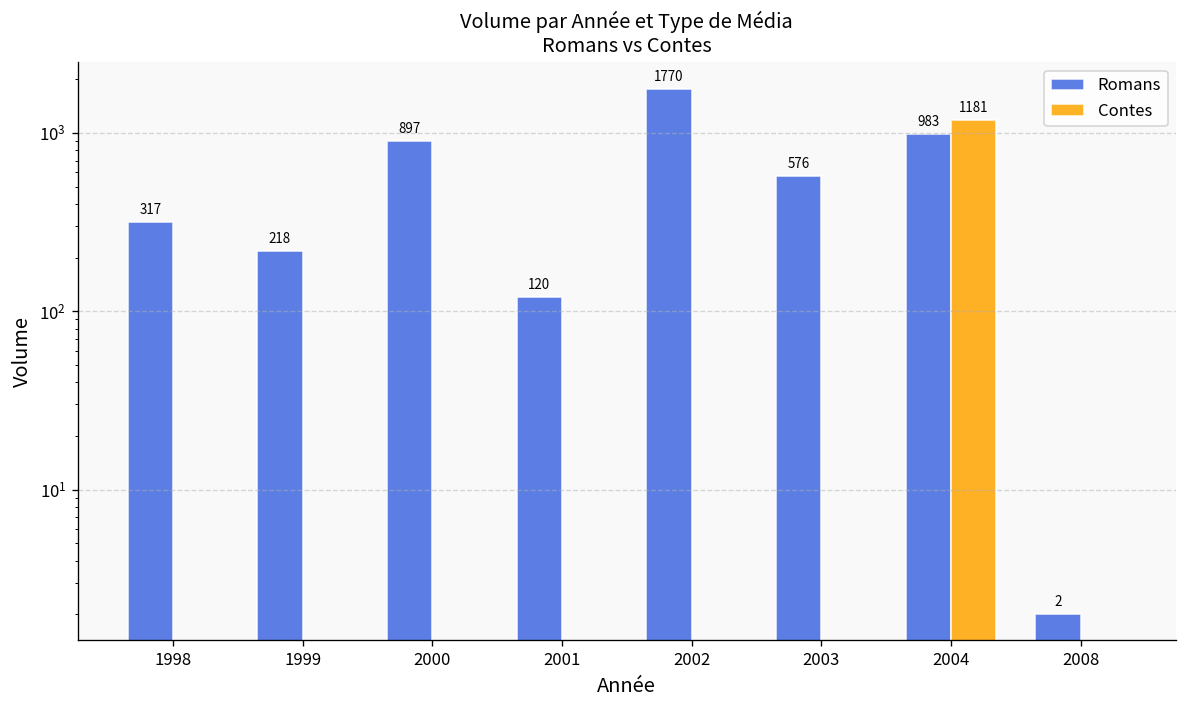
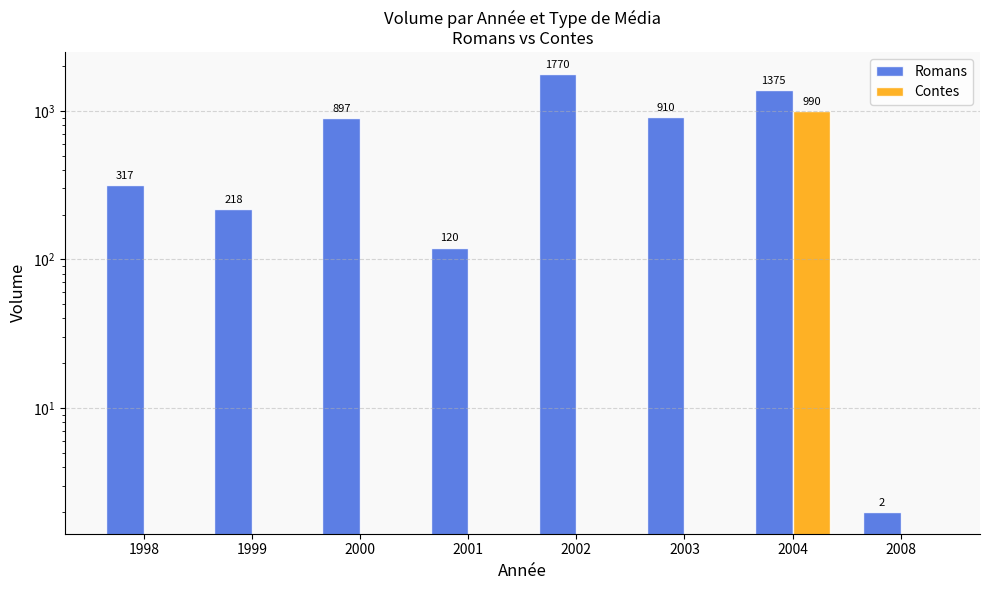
Romans, 2003: 576 -> 910
Romans, 2004: 983 -> 1375
Contes, 2004: 1181 -> 990
